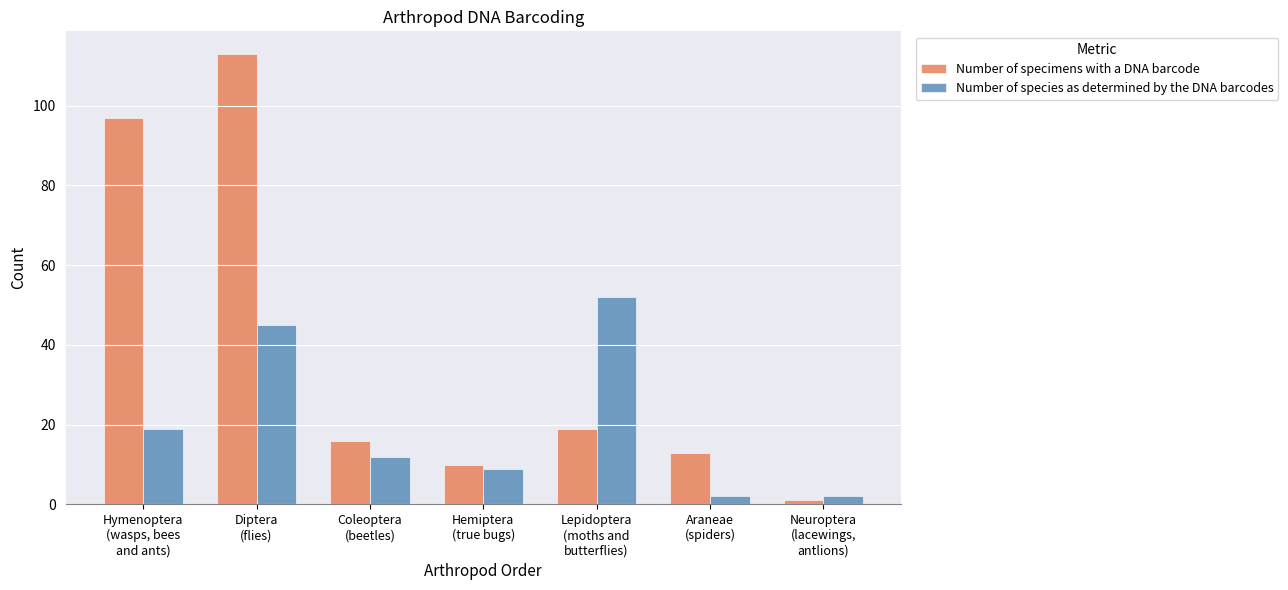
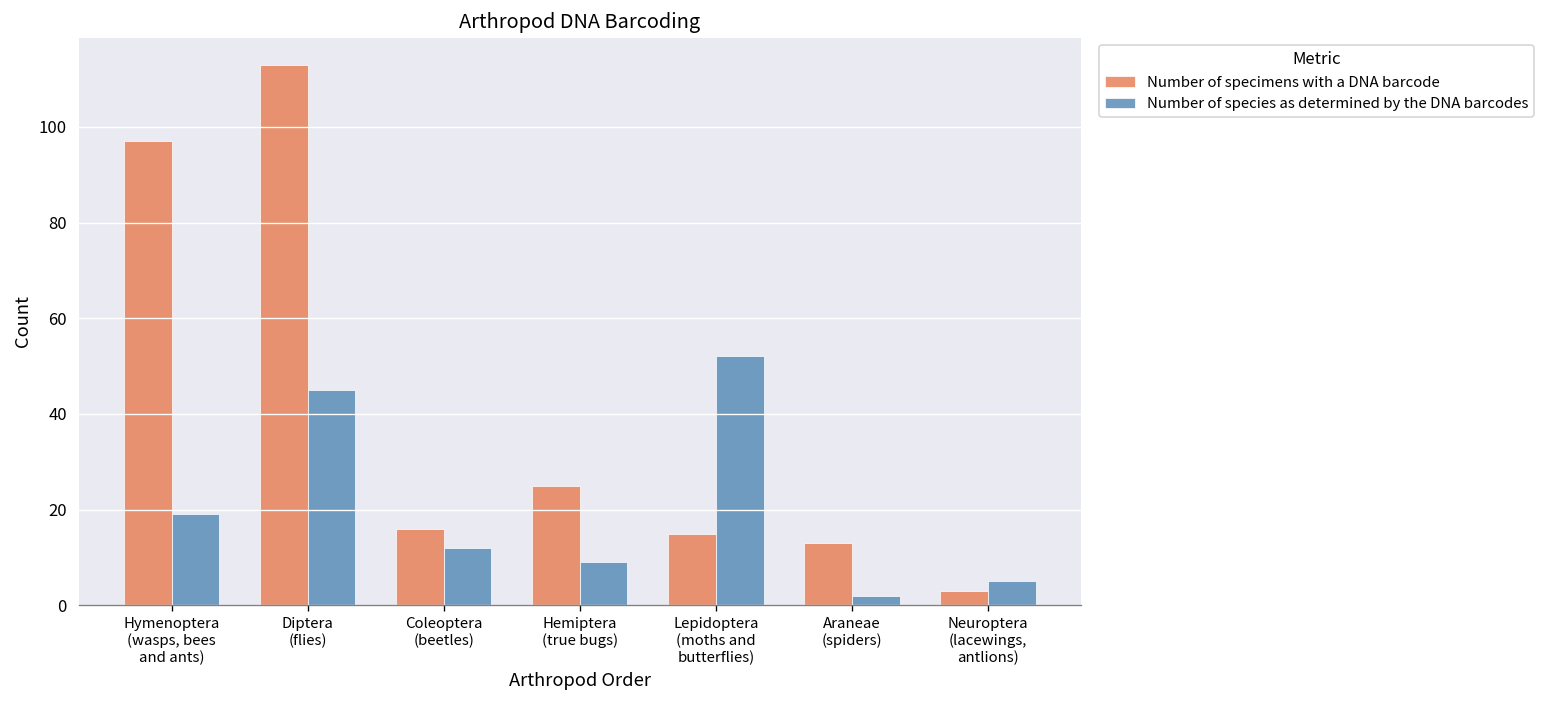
Number of specimens with a DNA barcode, Hemiptera (true bugs): 10 -> 25
Number of specimens with a DNA barcode, Lepidoptera (moths and butterflies): 19 -> 15
Number of specimens with a DNA barcode, Neuroptera (lacewings, antlions): 1 -> 3
Number of species as determined by the DNA barcodes, Neuroptera (lacewings, antlions): 2 -> 5
